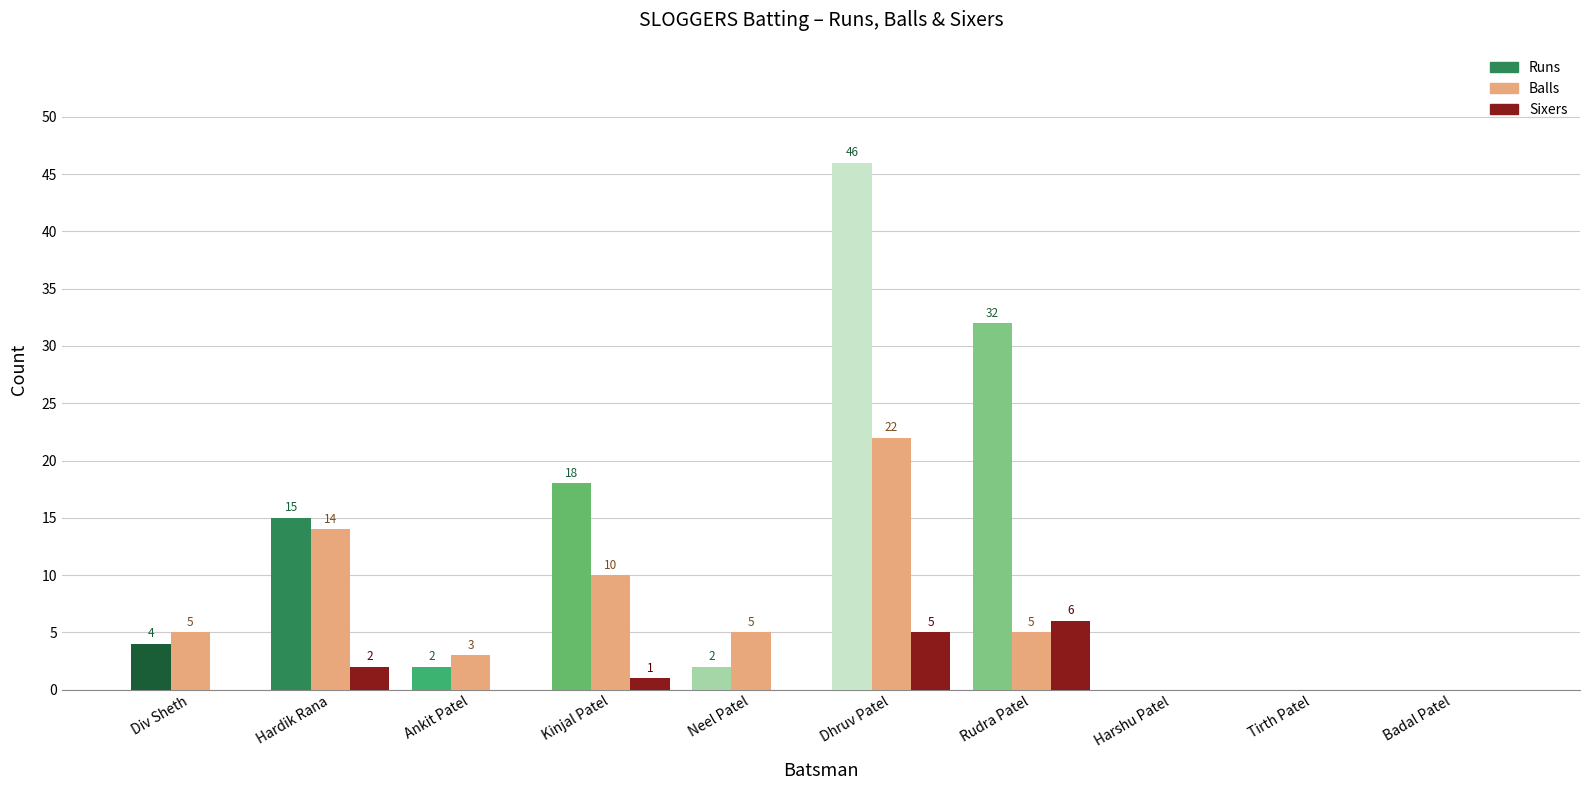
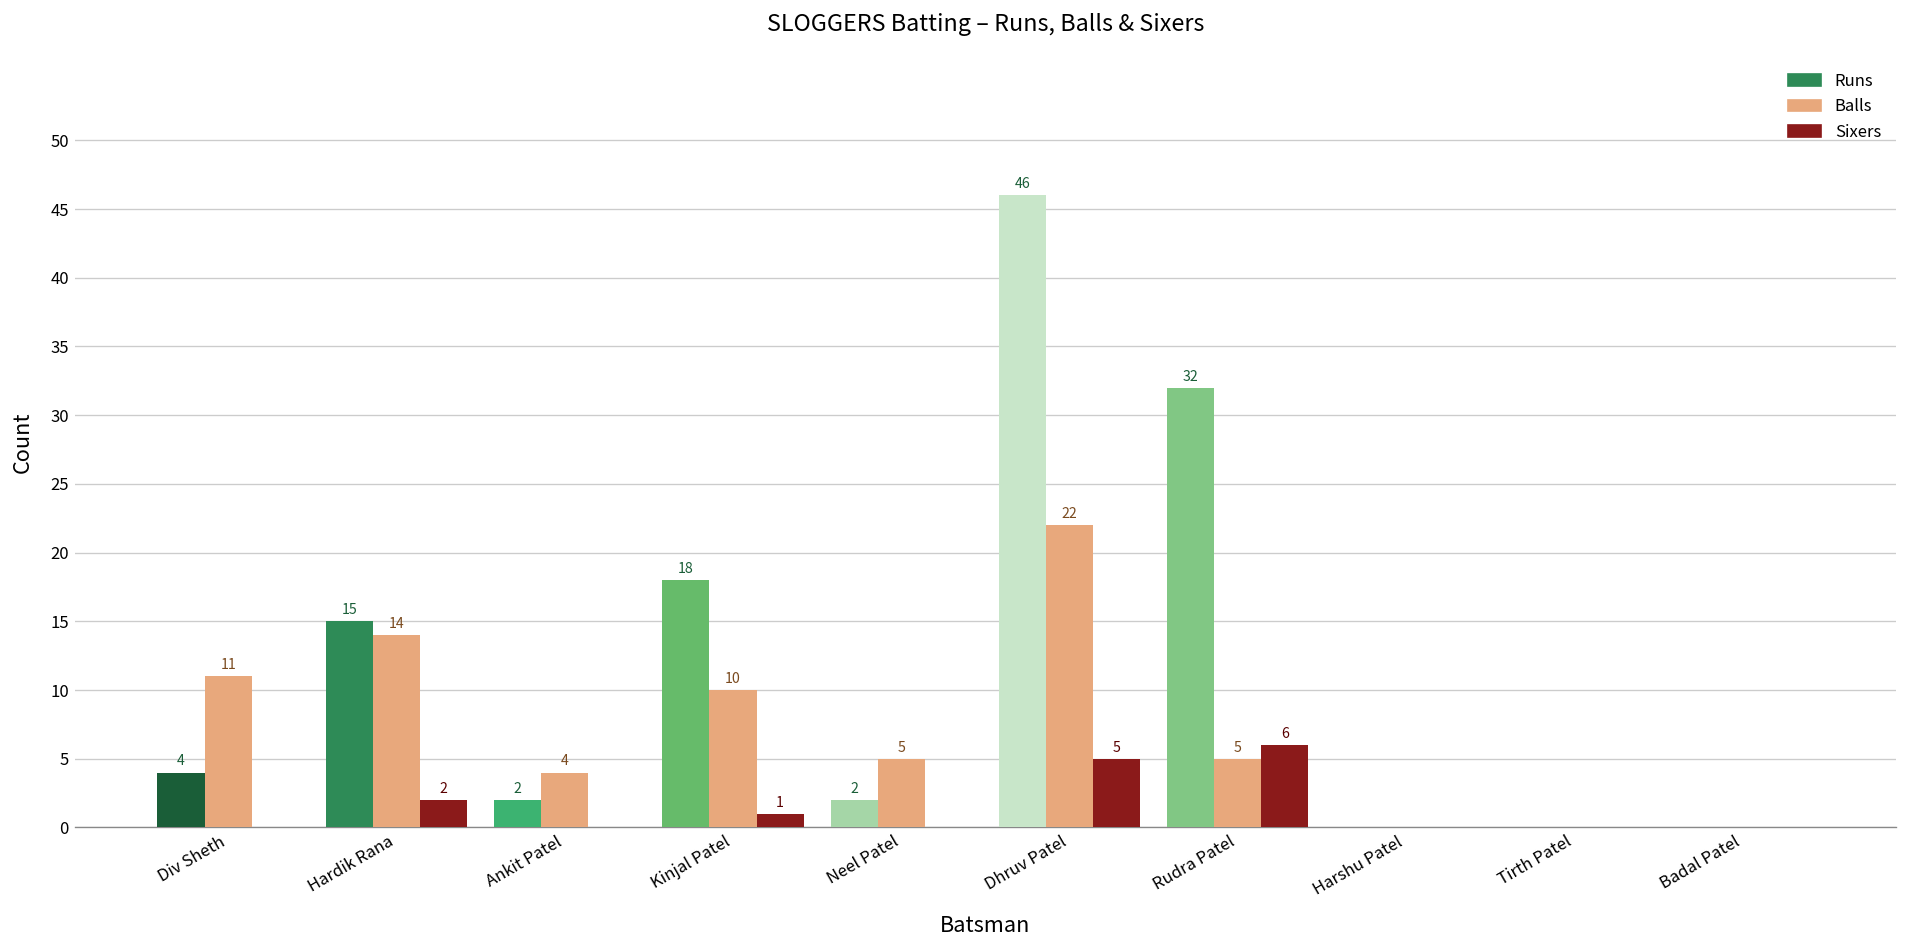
Balls, Div Sheth: 5 -> 11
Balls, Ankit Patel: 3 -> 4
